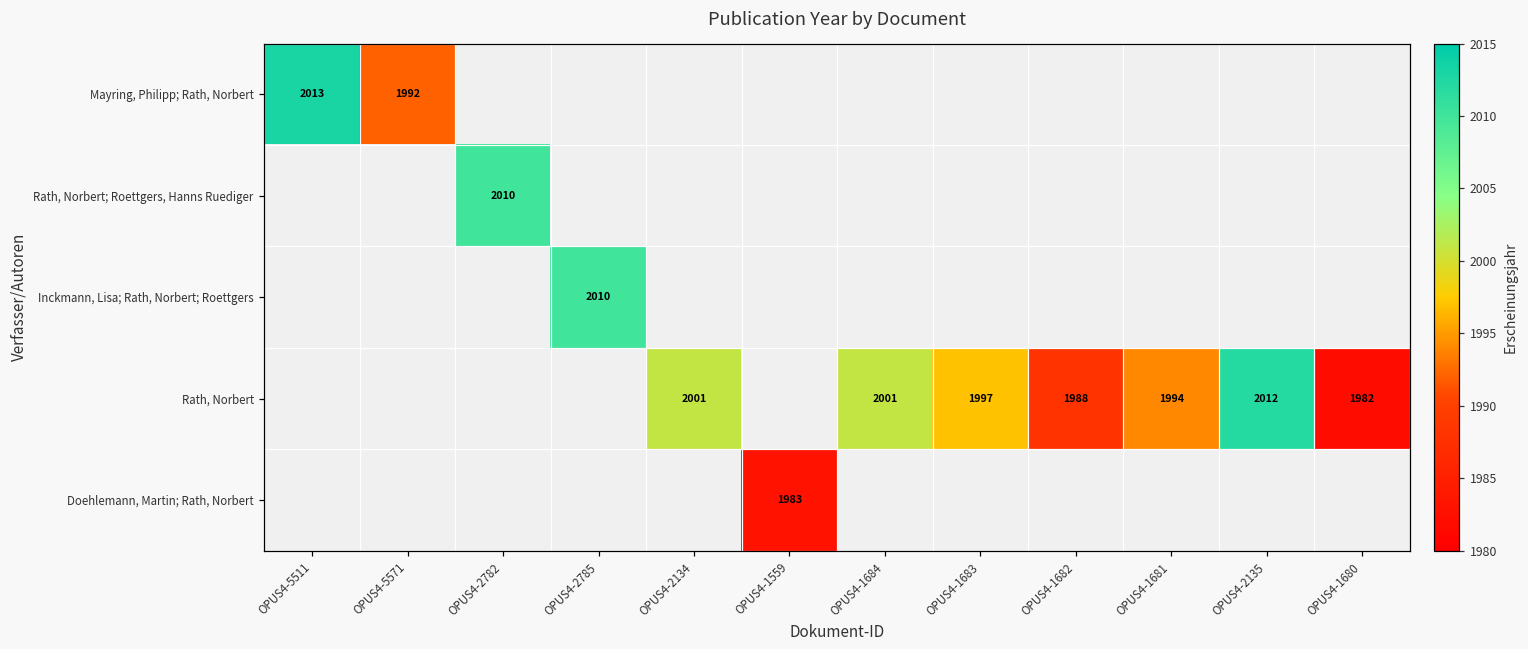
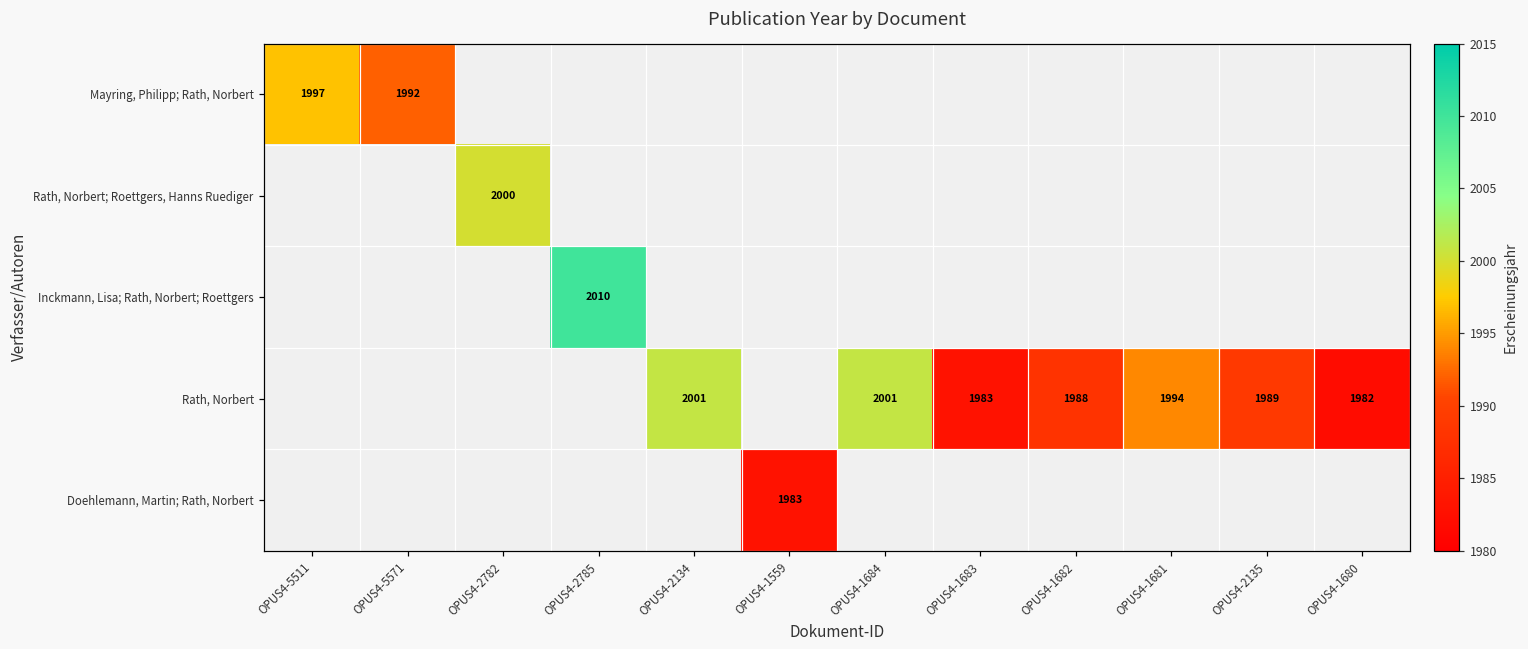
Mayring, Philipp; Rath, Norbert, OPUS4-5511: 2013 -> 1997
Rath, Norbert; Roettgers, Hanns Ruediger, OPUS4-2782: 2010 -> 2000
Rath, Norbert, OPUS4-1683: 1997 -> 1983
Rath, Norbert, OPUS4-2135: 2012 -> 1989
